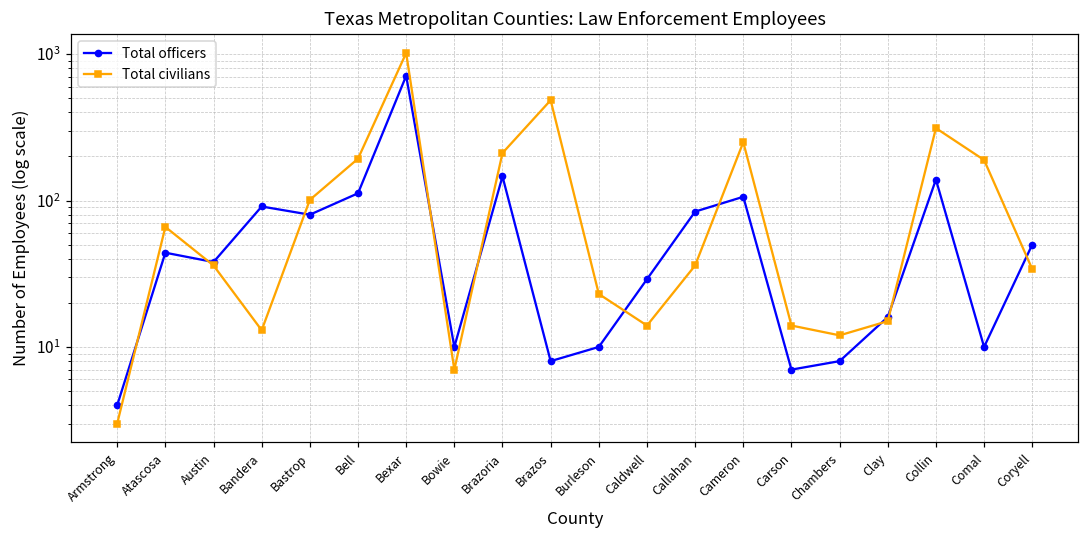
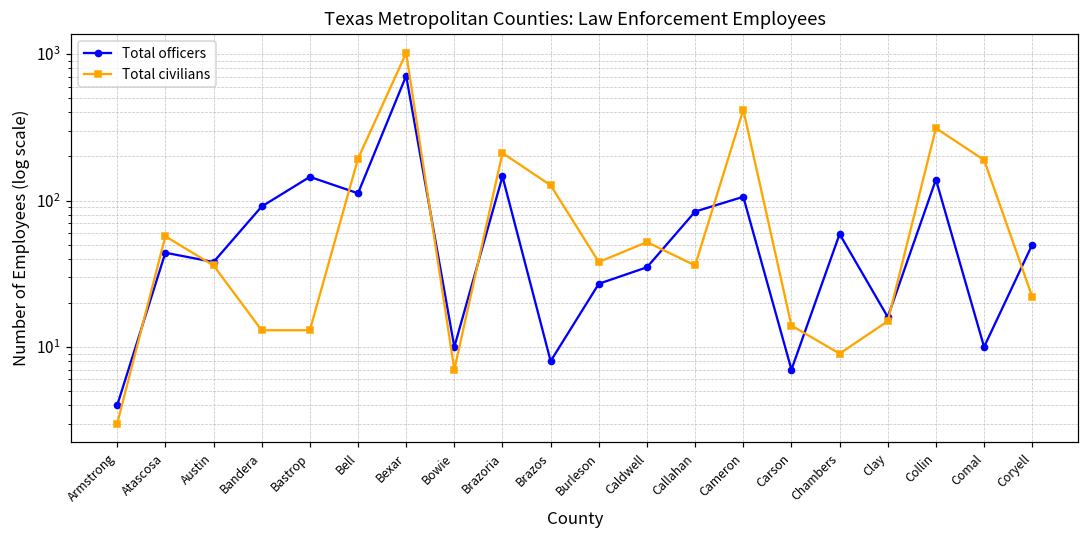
Total civilians, Atascosa: 70 -> 57
Total officers, Bastrop: 80 -> 150
Total civilians, Bastrop: 100 -> 13
Total civilians, Brazos: 480 -> 130
Total officers, Burleson: 10 -> 27
Total civilians, Burleson: 23 -> 38
Total officers, Caldwell: 29 -> 35
Total civilians, Caldwell: 14 -> 52
Total civilians, Cameron: 250 -> 420
Total officers, Chambers: 8 -> 60
Total civilians, Chambers: 12 -> 9
Total civilians, Coryell: 34 -> 22
